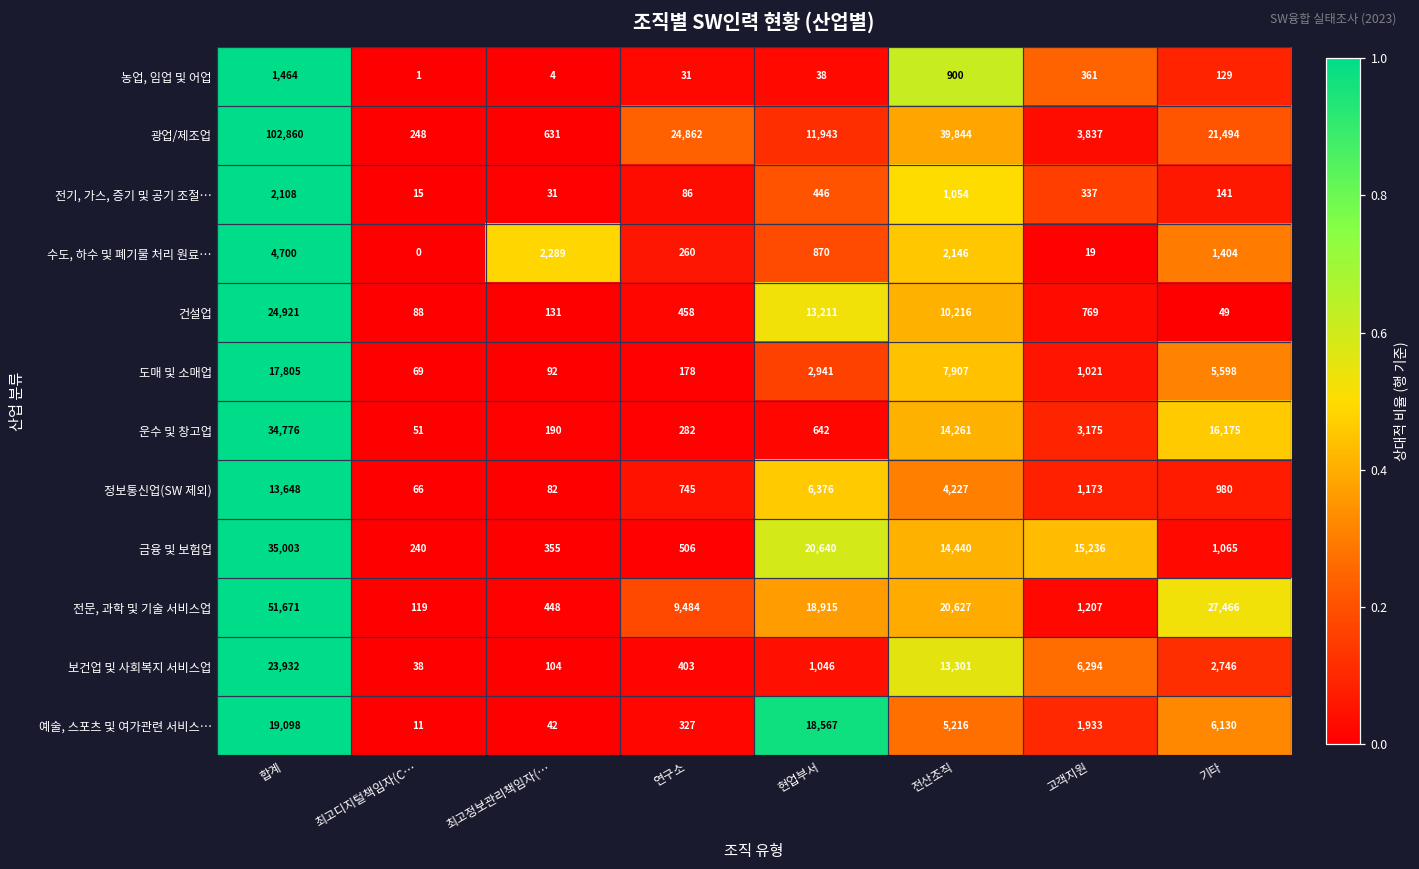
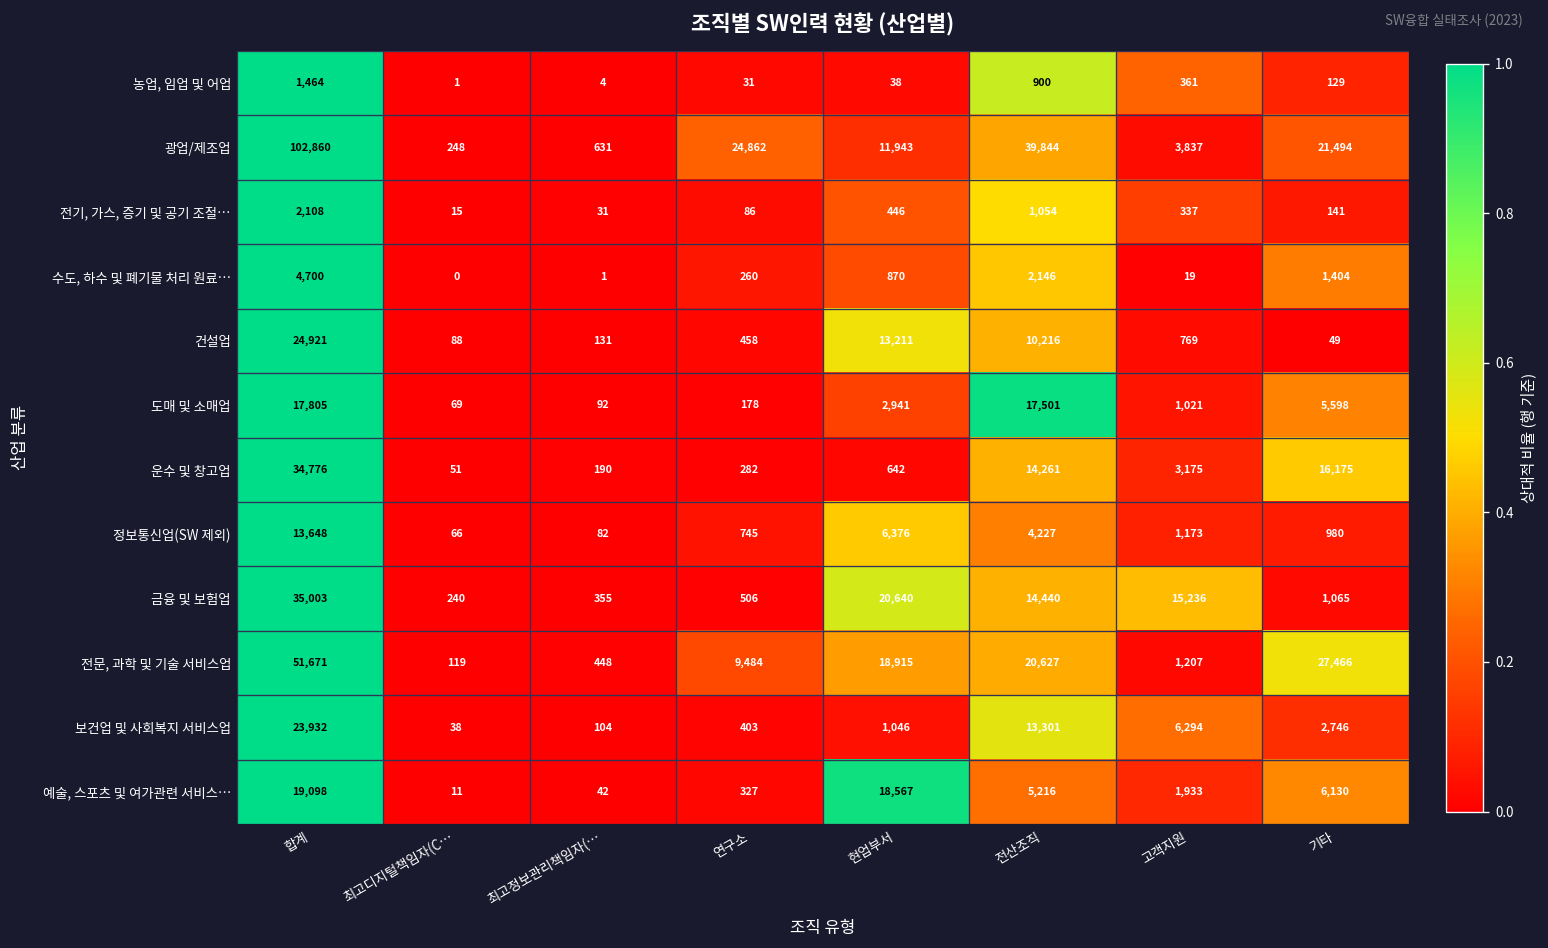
수도, 하수 및 폐기물 처리 원료…, 최고정보관리책임자(…: 2,289 -> 1
도매 및 소매업, 전산조직: 7,907 -> 17,501
